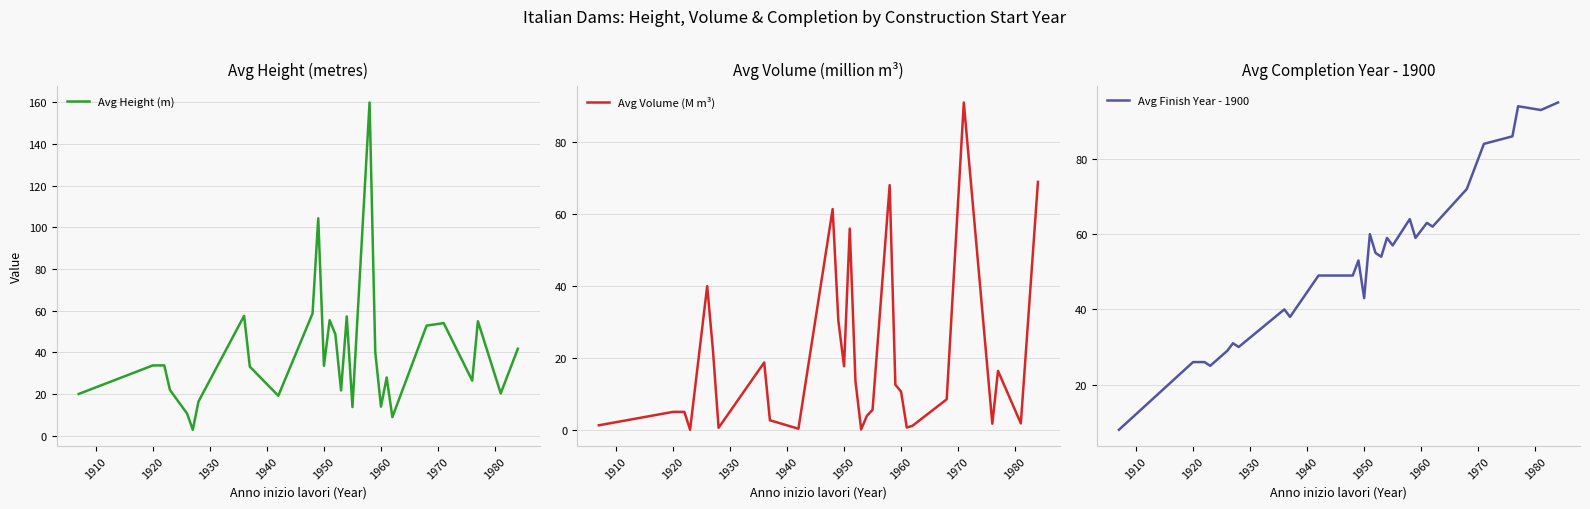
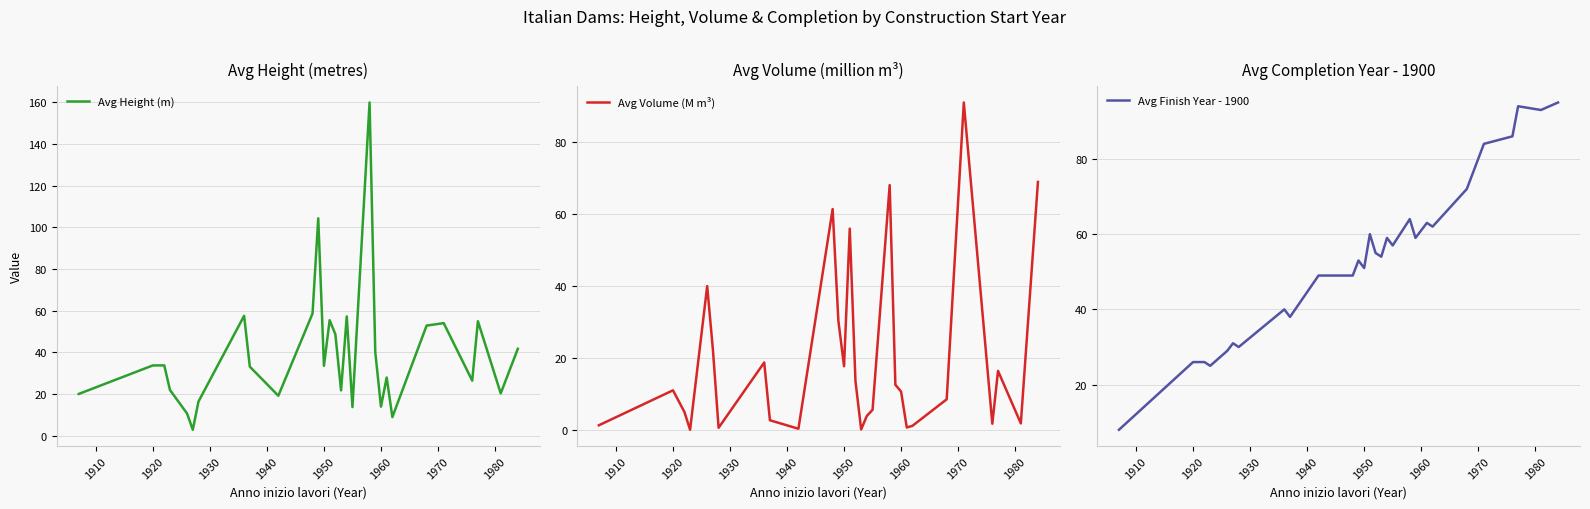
Avg Volume (million m³), 1920: 5 -> 11
Avg Completion Year - 1900, 1950: 43 -> 51
